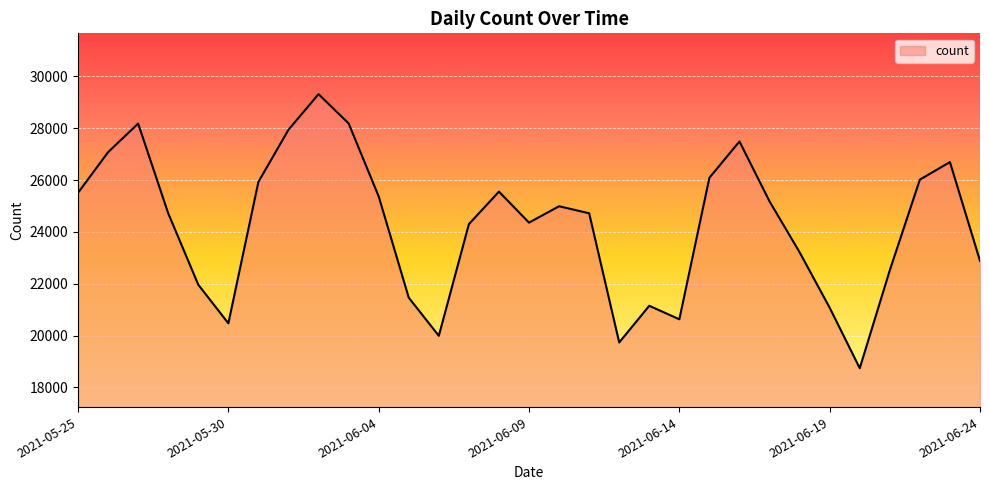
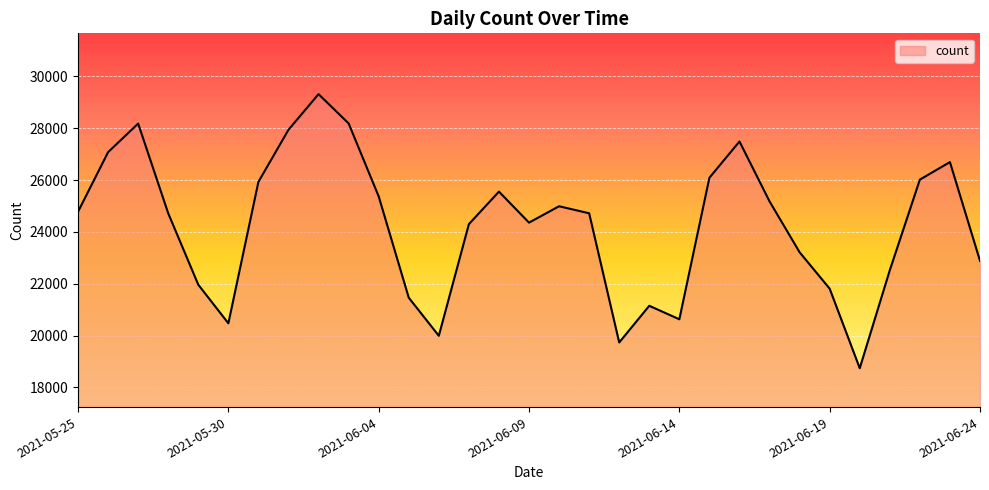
2021-05-25: 25500 -> 24800
2021-06-19: 21100 -> 21800
